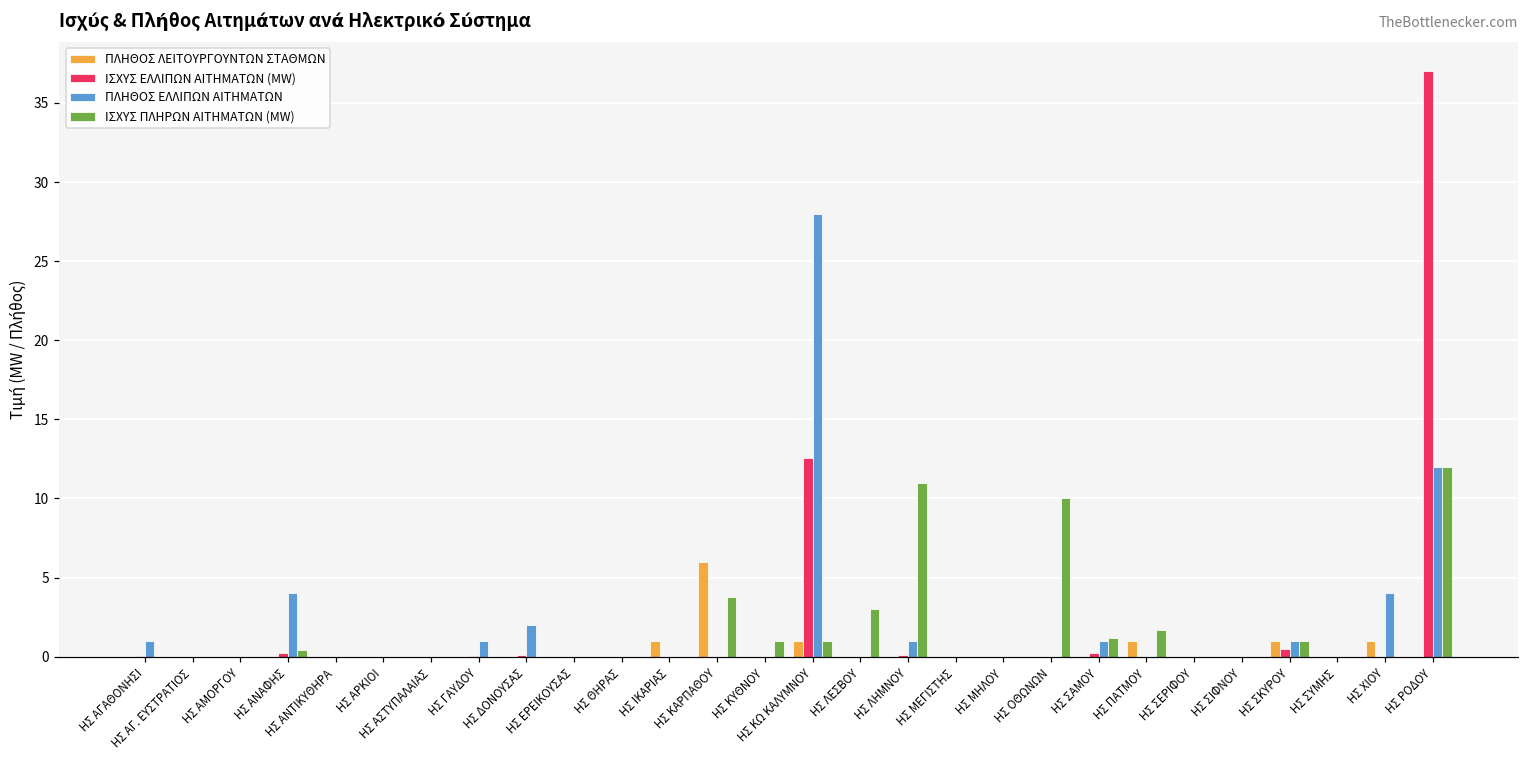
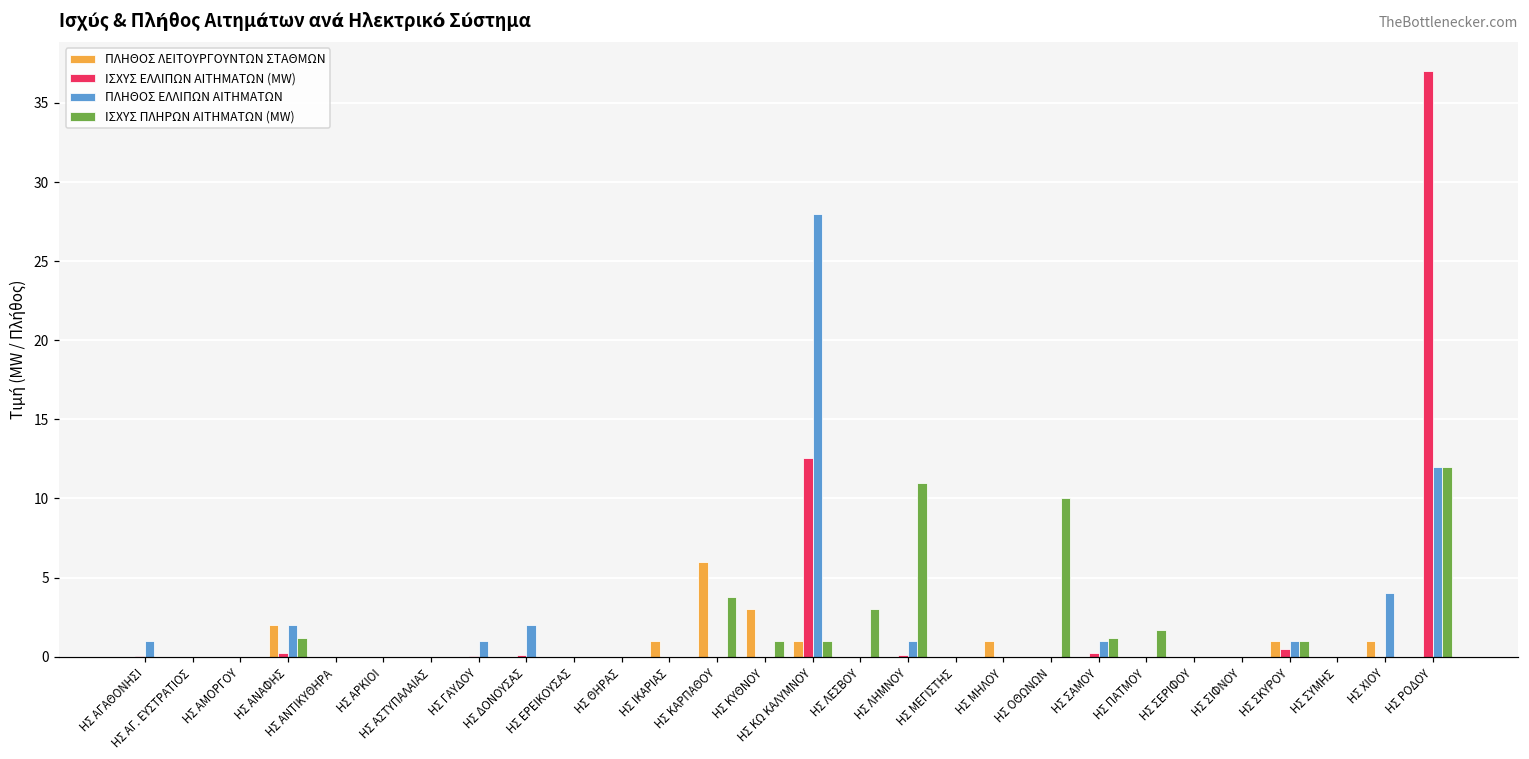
ΠΛΗΘΟΣ ΛΕΙΤΟΥΡΓΟΥΝΤΩΝ ΣΤΑΘΜΩΝ, ΗΣ ΑΝΑΦΗΣ: 0 -> 2
ΠΛΗΘΟΣ ΕΛΛΙΠΩΝ ΑΙΤΗΜΑΤΩΝ, ΗΣ ΑΝΑΦΗΣ: 4 -> 2
ΙΣΧΥΣ ΠΛΗΡΩΝ ΑΙΤΗΜΑΤΩΝ (MW), ΗΣ ΑΝΑΦΗΣ: 0.4 -> 1.2
ΠΛΗΘΟΣ ΛΕΙΤΟΥΡΓΟΥΝΤΩΝ ΣΤΑΘΜΩΝ, ΗΣ ΚΥΘΝΟΥ: 0 -> 3
ΠΛΗΘΟΣ ΛΕΙΤΟΥΡΓΟΥΝΤΩΝ ΣΤΑΘΜΩΝ, ΗΣ ΜΗΛΟΥ: 0 -> 1
ΠΛΗΘΟΣ ΛΕΙΤΟΥΡΓΟΥΝΤΩΝ ΣΤΑΘΜΩΝ, ΗΣ ΠΑΤΜΟΥ: 1 -> 0
